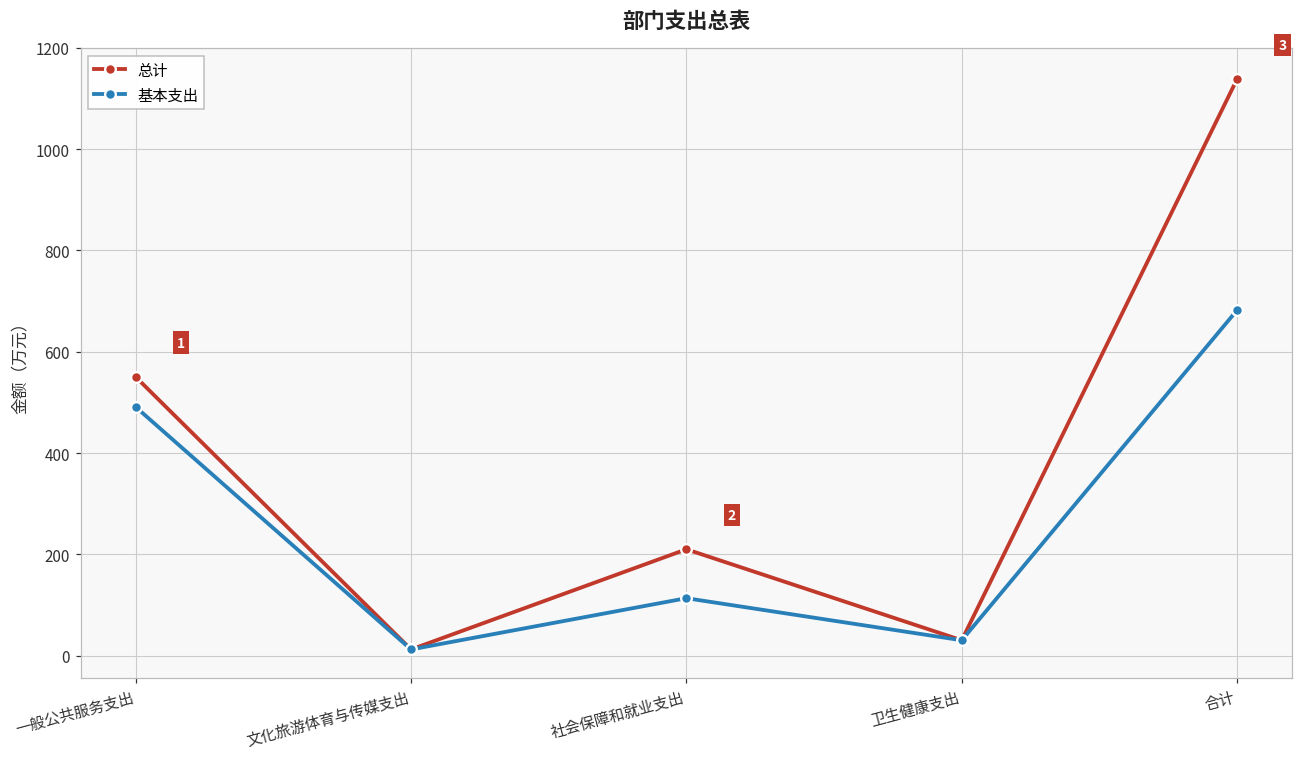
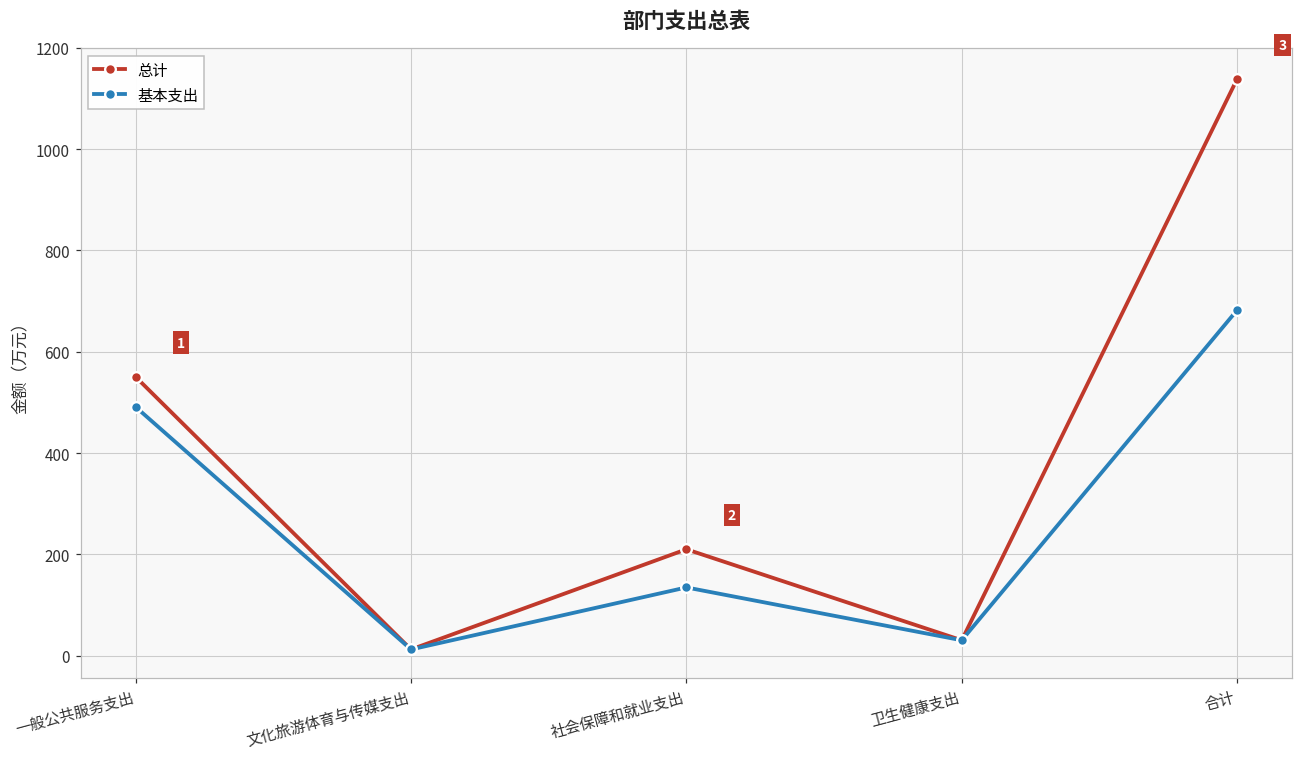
基本支出, 社会保障和就业支出: 110 -> 130
